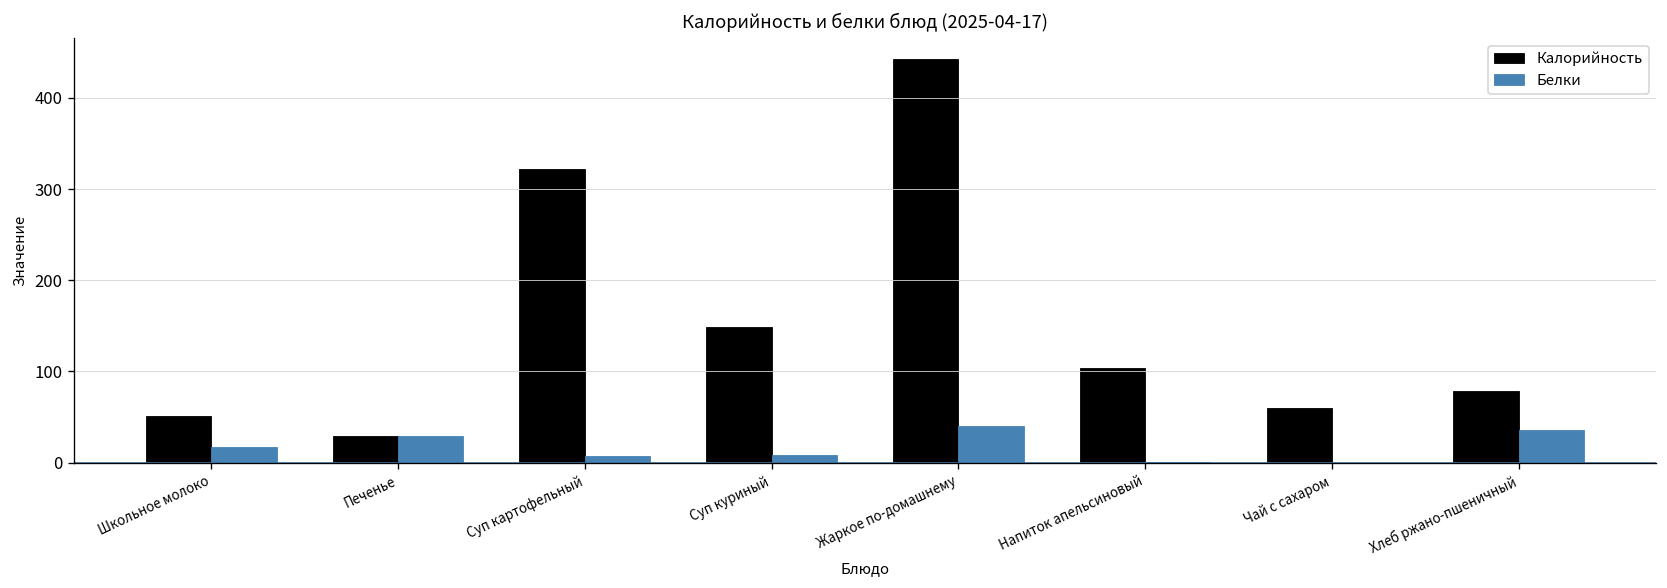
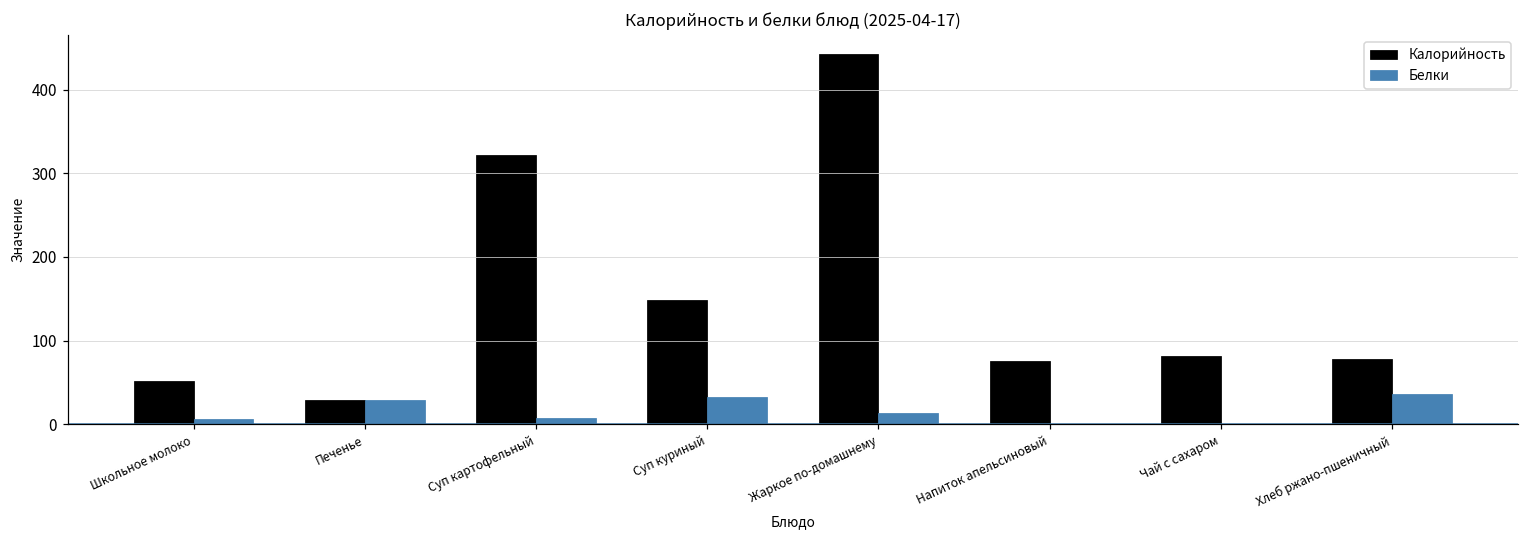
Белки, Школьное молоко: 20 -> 10
Белки, Суп куриный: 10 -> 30
Белки, Жаркое по-домашнему: 40 -> 10
Калорийность, Напиток апельсиновый: 100 -> 80
Калорийность, Чай с сахаром: 60 -> 80
